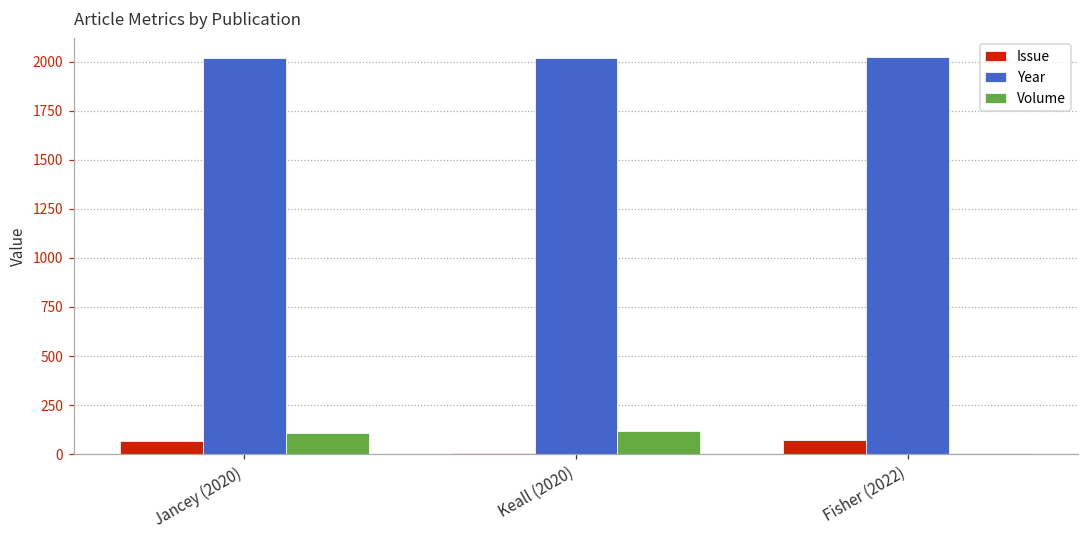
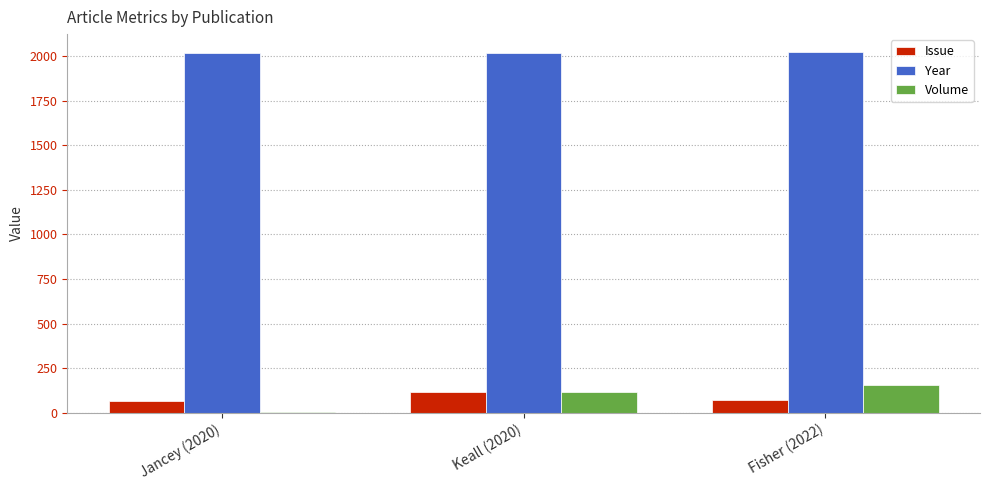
Volume, Jancey (2020): 110 -> 0
Issue, Keall (2020): 0 -> 120
Volume, Fisher (2022): 10 -> 150
